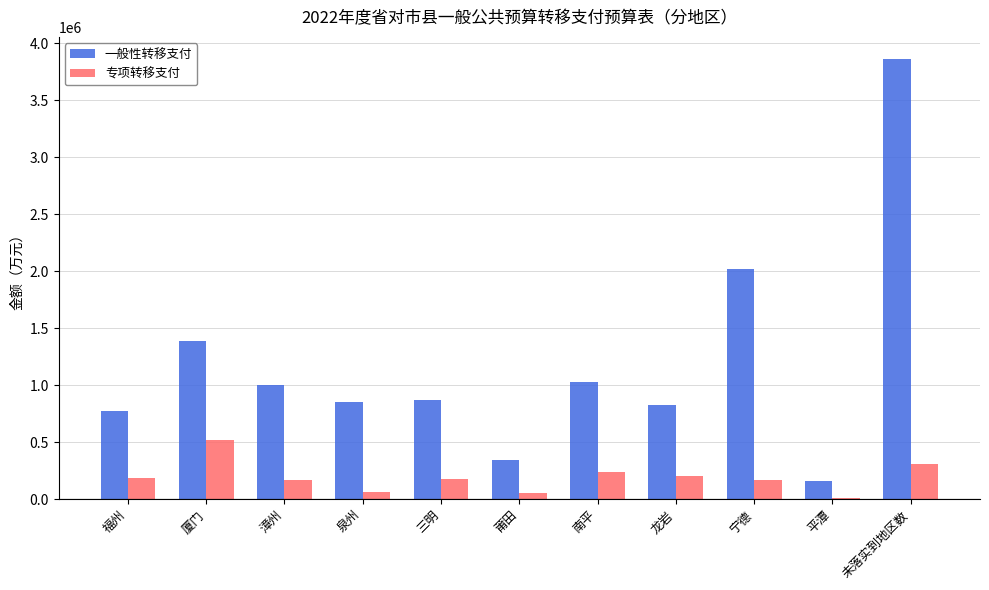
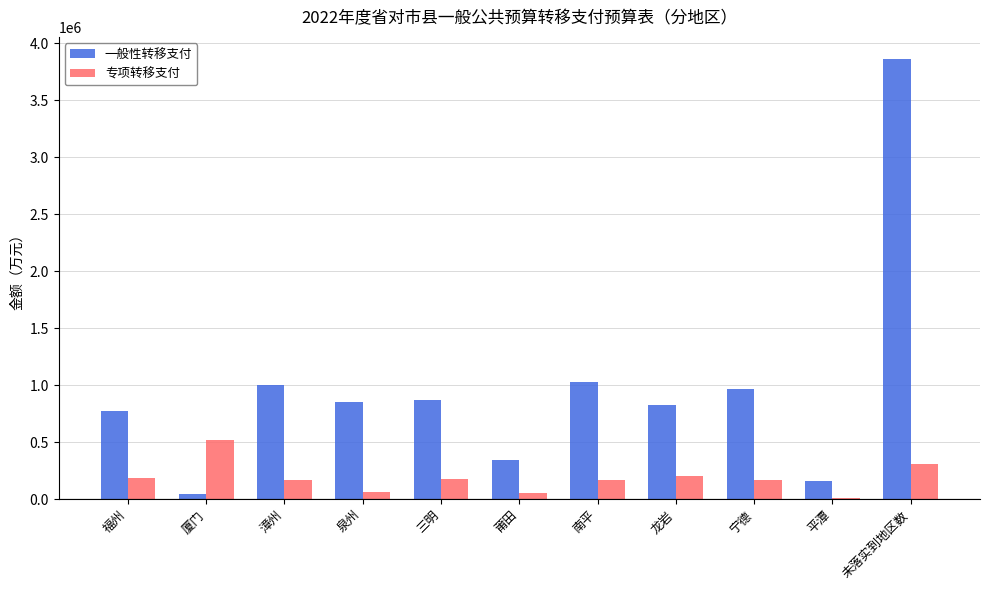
一般性转移支付, 厦门: 1390000 -> 40000
专项转移支付, 南平: 240000 -> 170000
一般性转移支付, 宁德: 2020000 -> 970000
